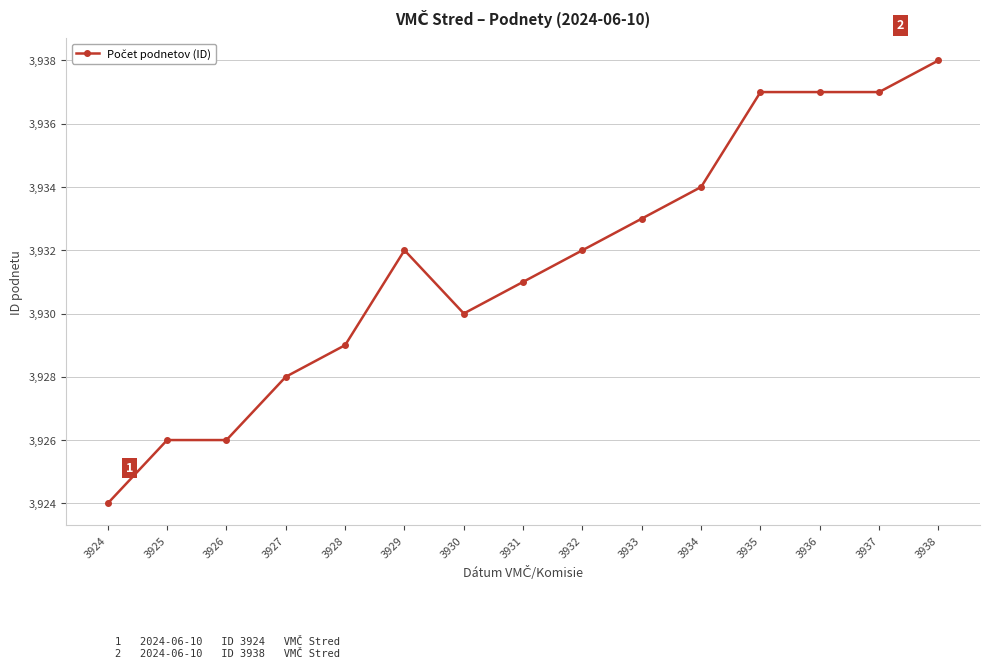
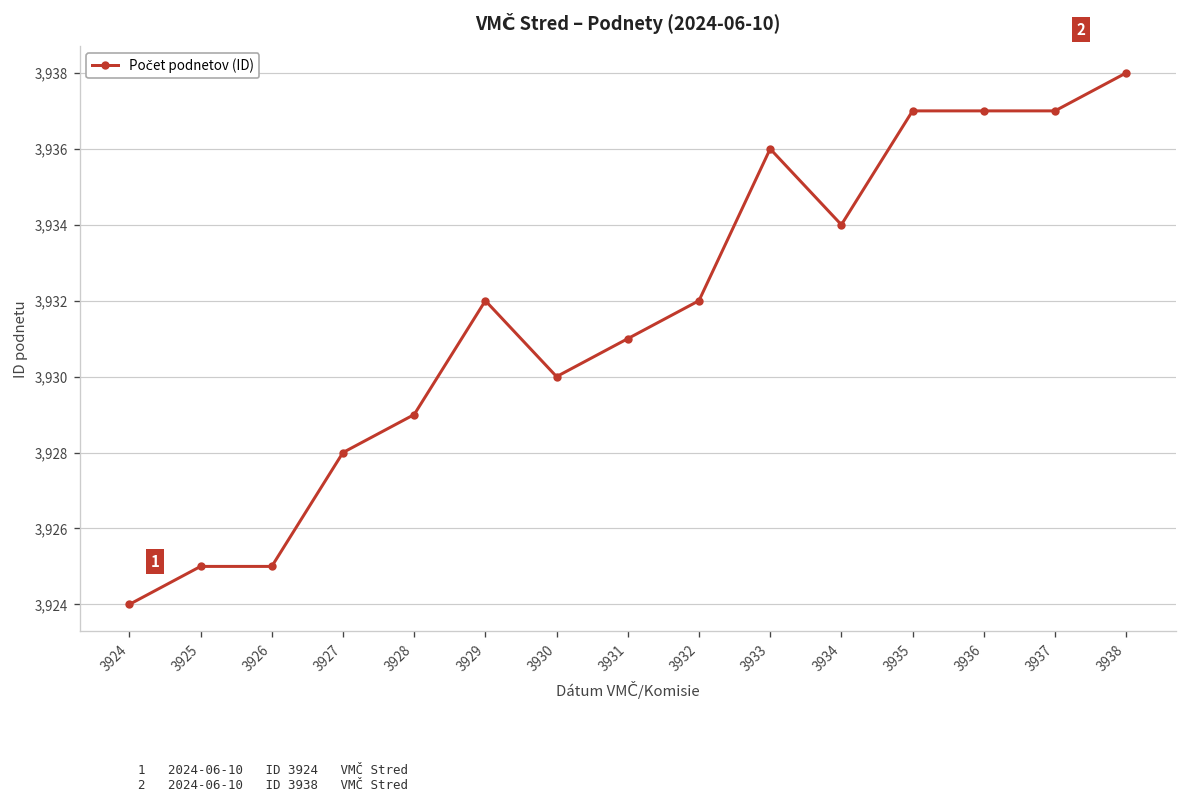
3925: 3,926 -> 3,925
3926: 3,926 -> 3,925
3933: 3,933 -> 3,936
